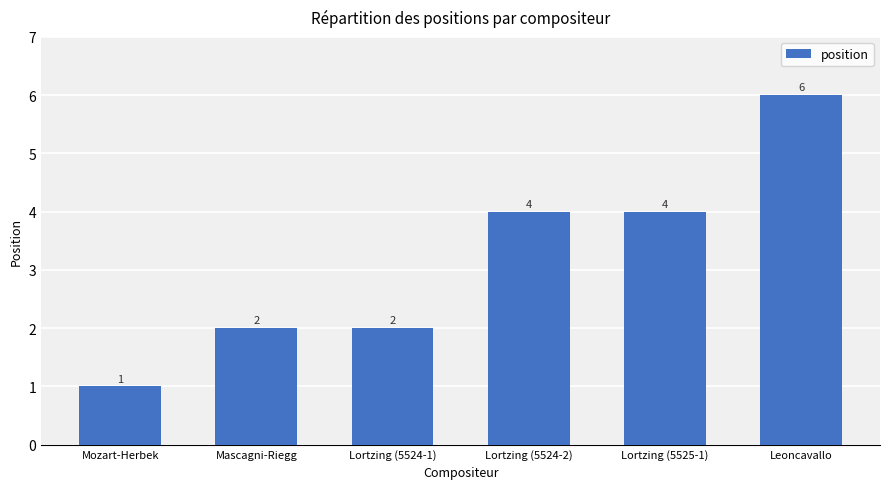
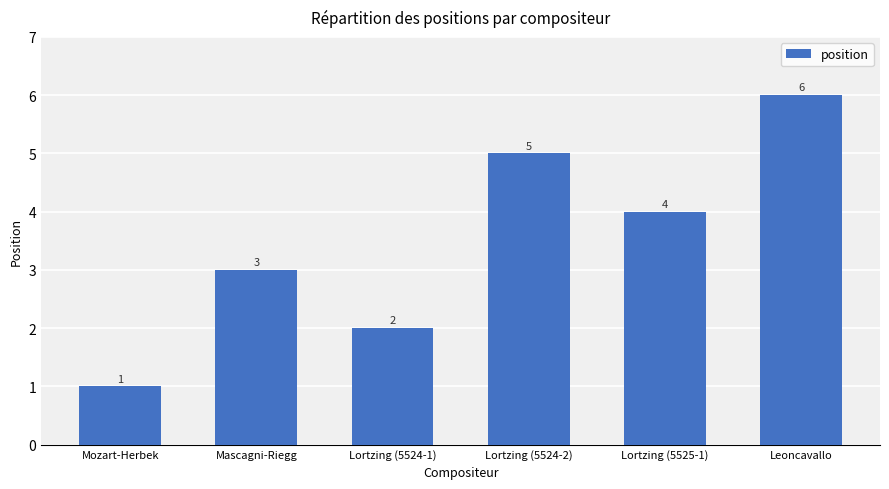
Mascagni-Riegg: 2 -> 3
Lortzing (5524-2): 4 -> 5
